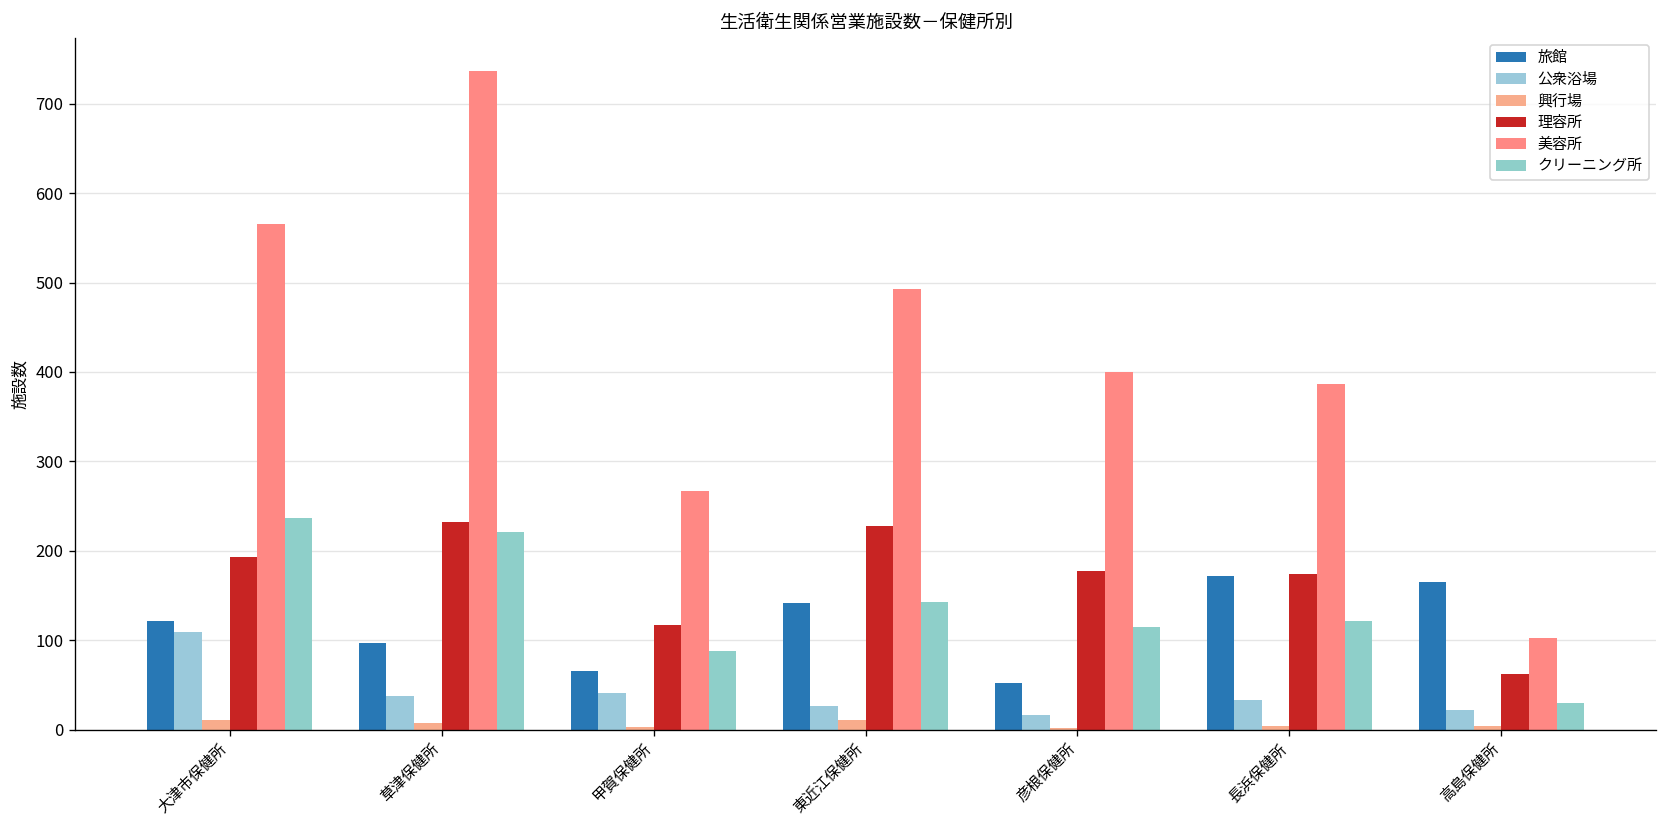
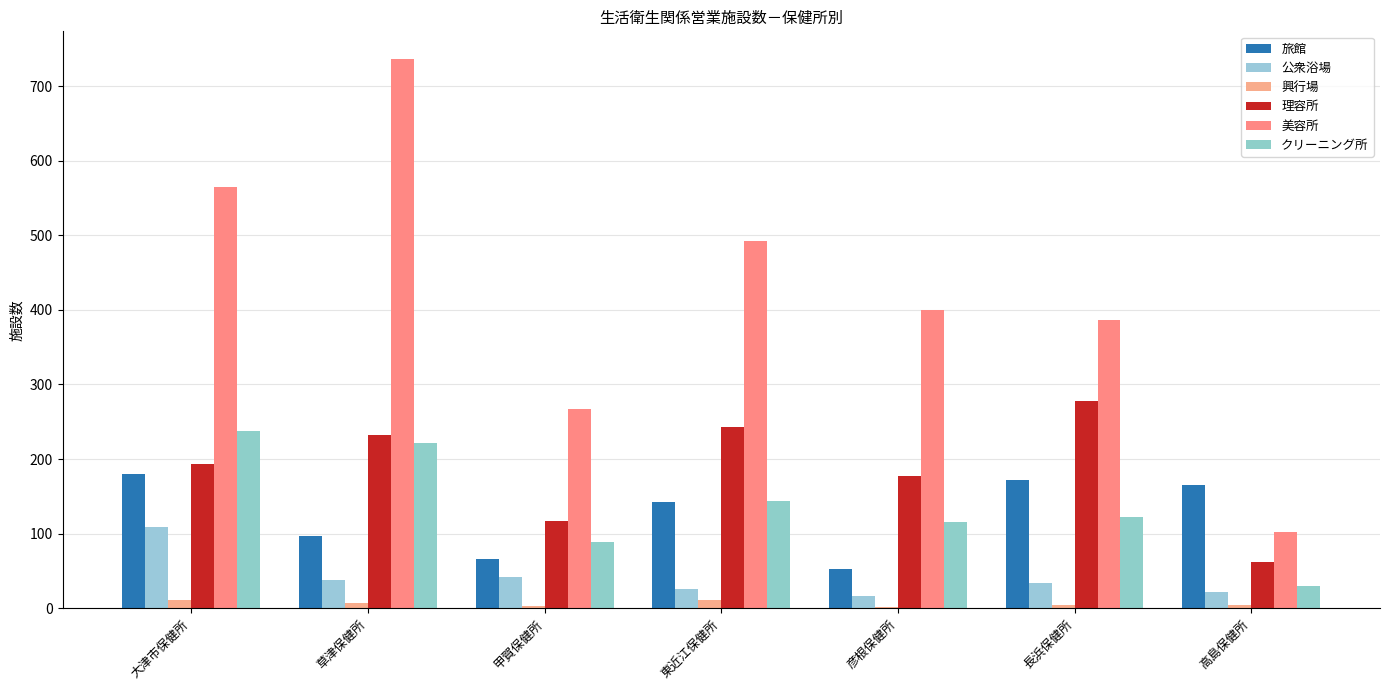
旅館, 大津市保健所: 120 -> 180
理容所, 東近江保健所: 230 -> 240
理容所, 長浜保健所: 170 -> 280
